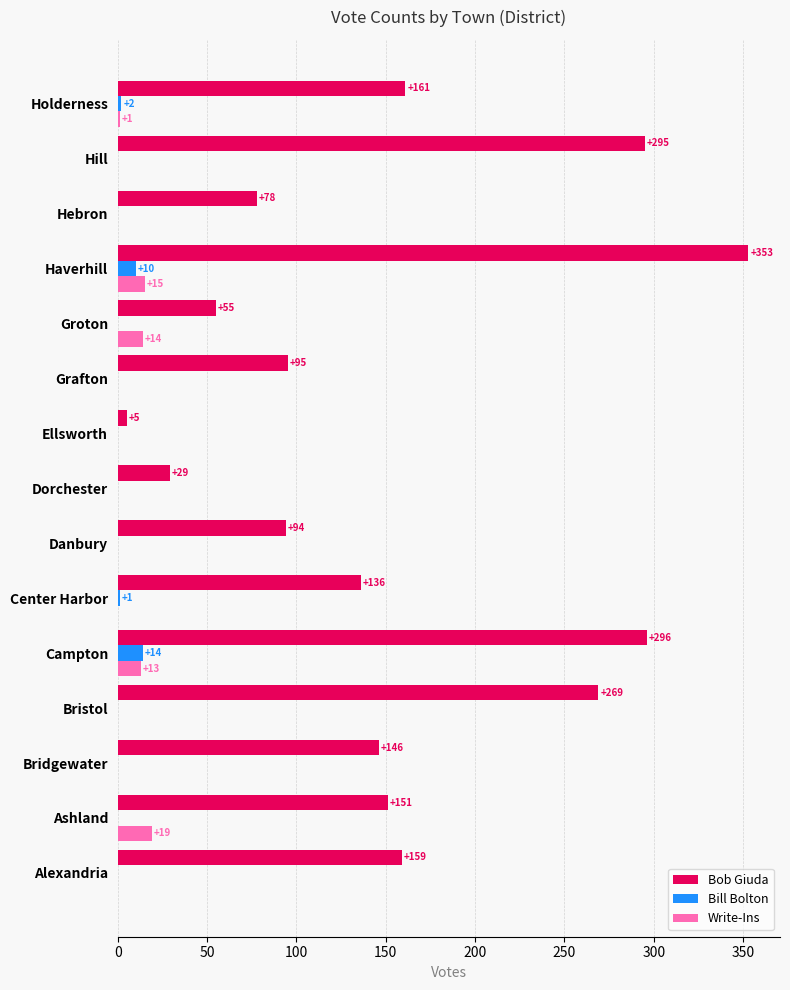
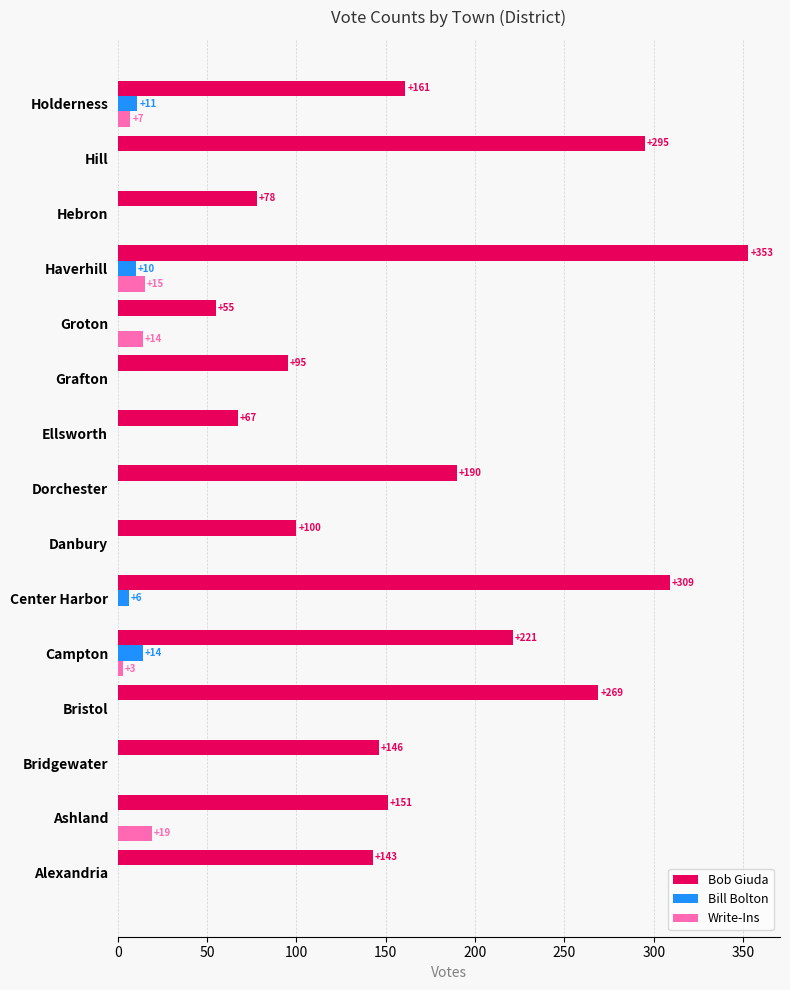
Bill Bolton, Holderness: +2 -> +11
Write-Ins, Holderness: +1 -> +7
Bob Giuda, Ellsworth: +5 -> +67
Bob Giuda, Dorchester: +29 -> +190
Bob Giuda, Danbury: +94 -> +100
Bob Giuda, Center Harbor: +136 -> +309
Bill Bolton, Center Harbor: +1 -> +6
Bob Giuda, Campton: +296 -> +221
Write-Ins, Campton: +13 -> +3
Bob Giuda, Alexandria: +159 -> +143
